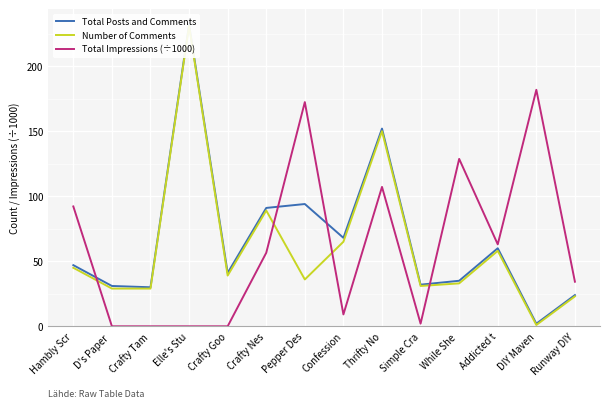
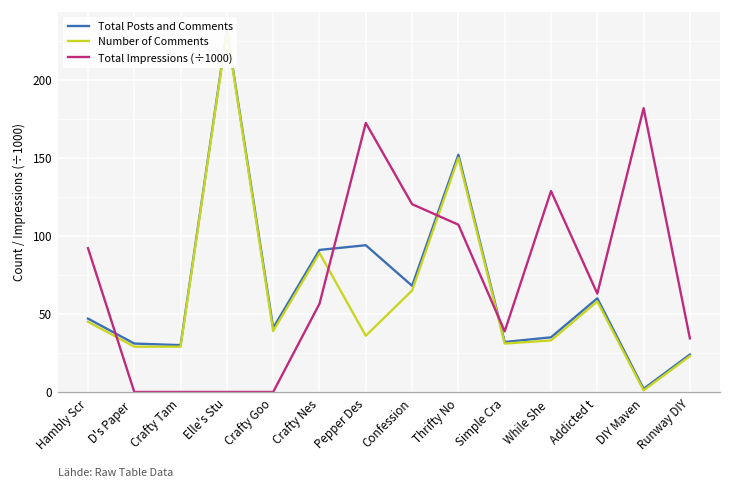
Total Impressions (÷1000), Confession: 9 -> 120
Total Impressions (÷1000), Simple Cra: 2 -> 39
